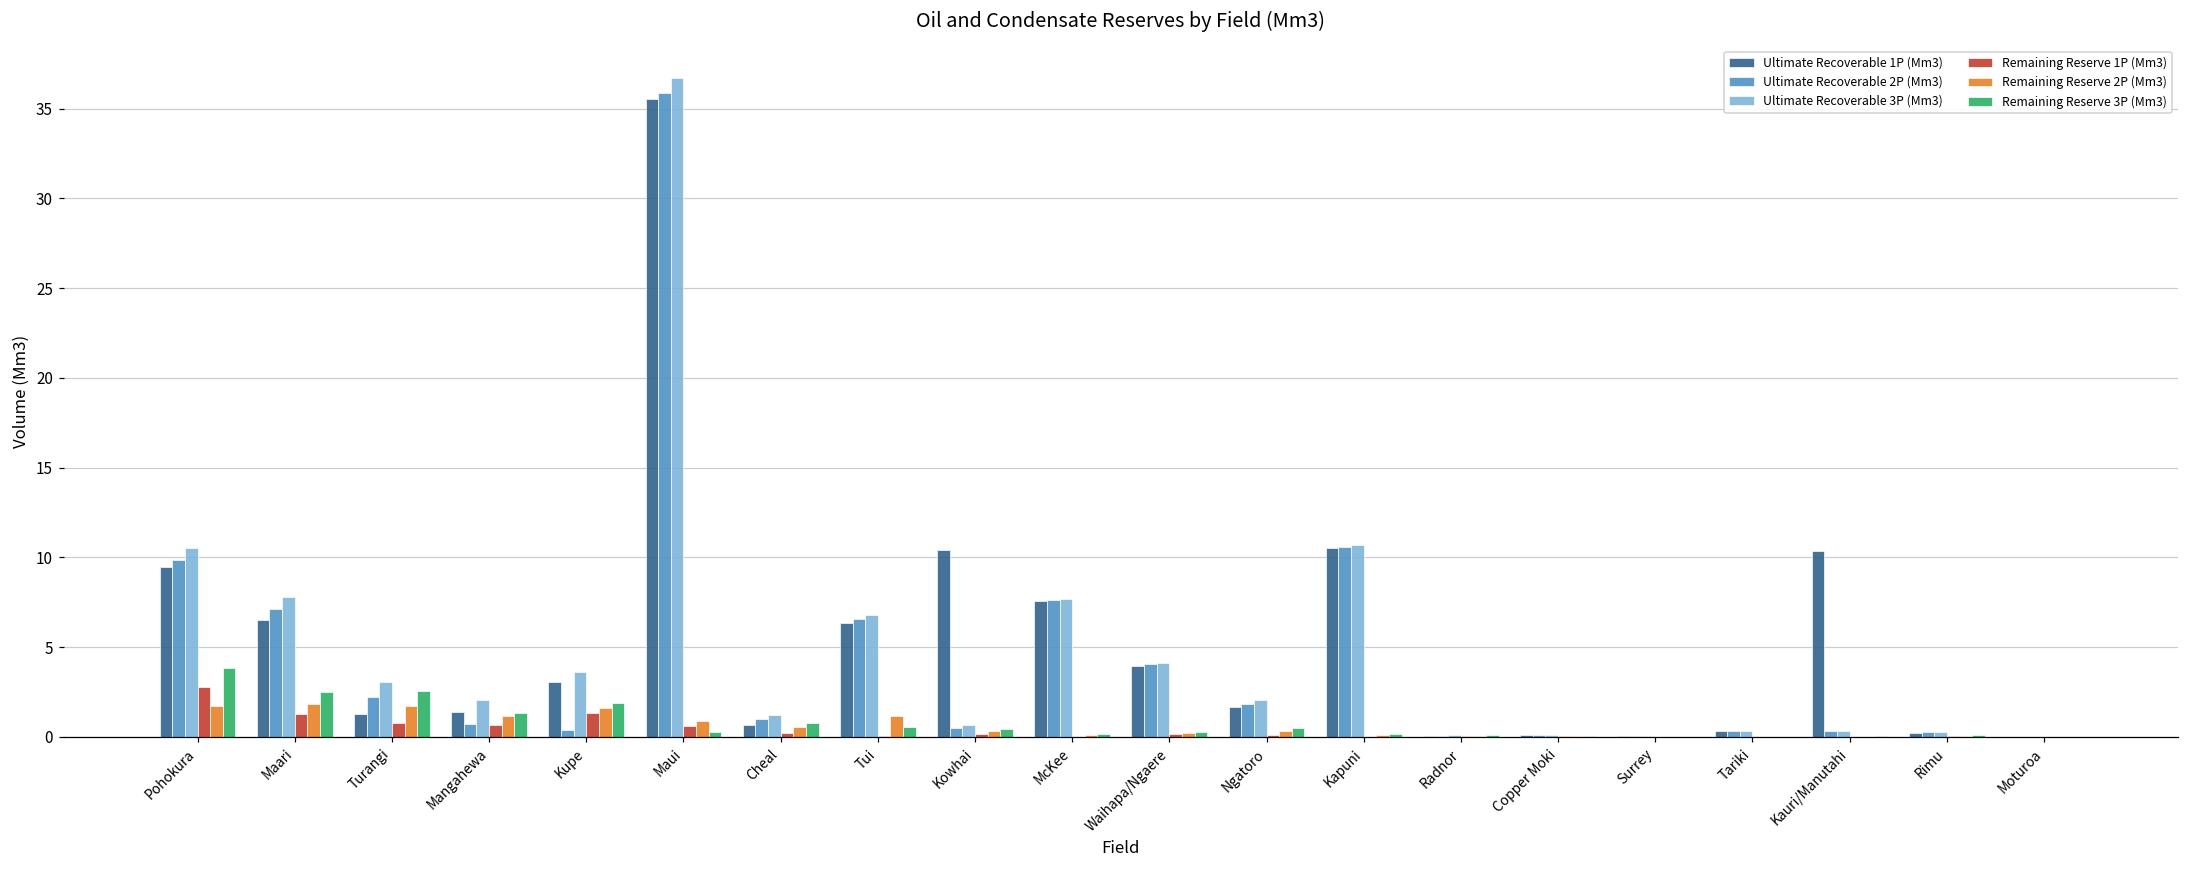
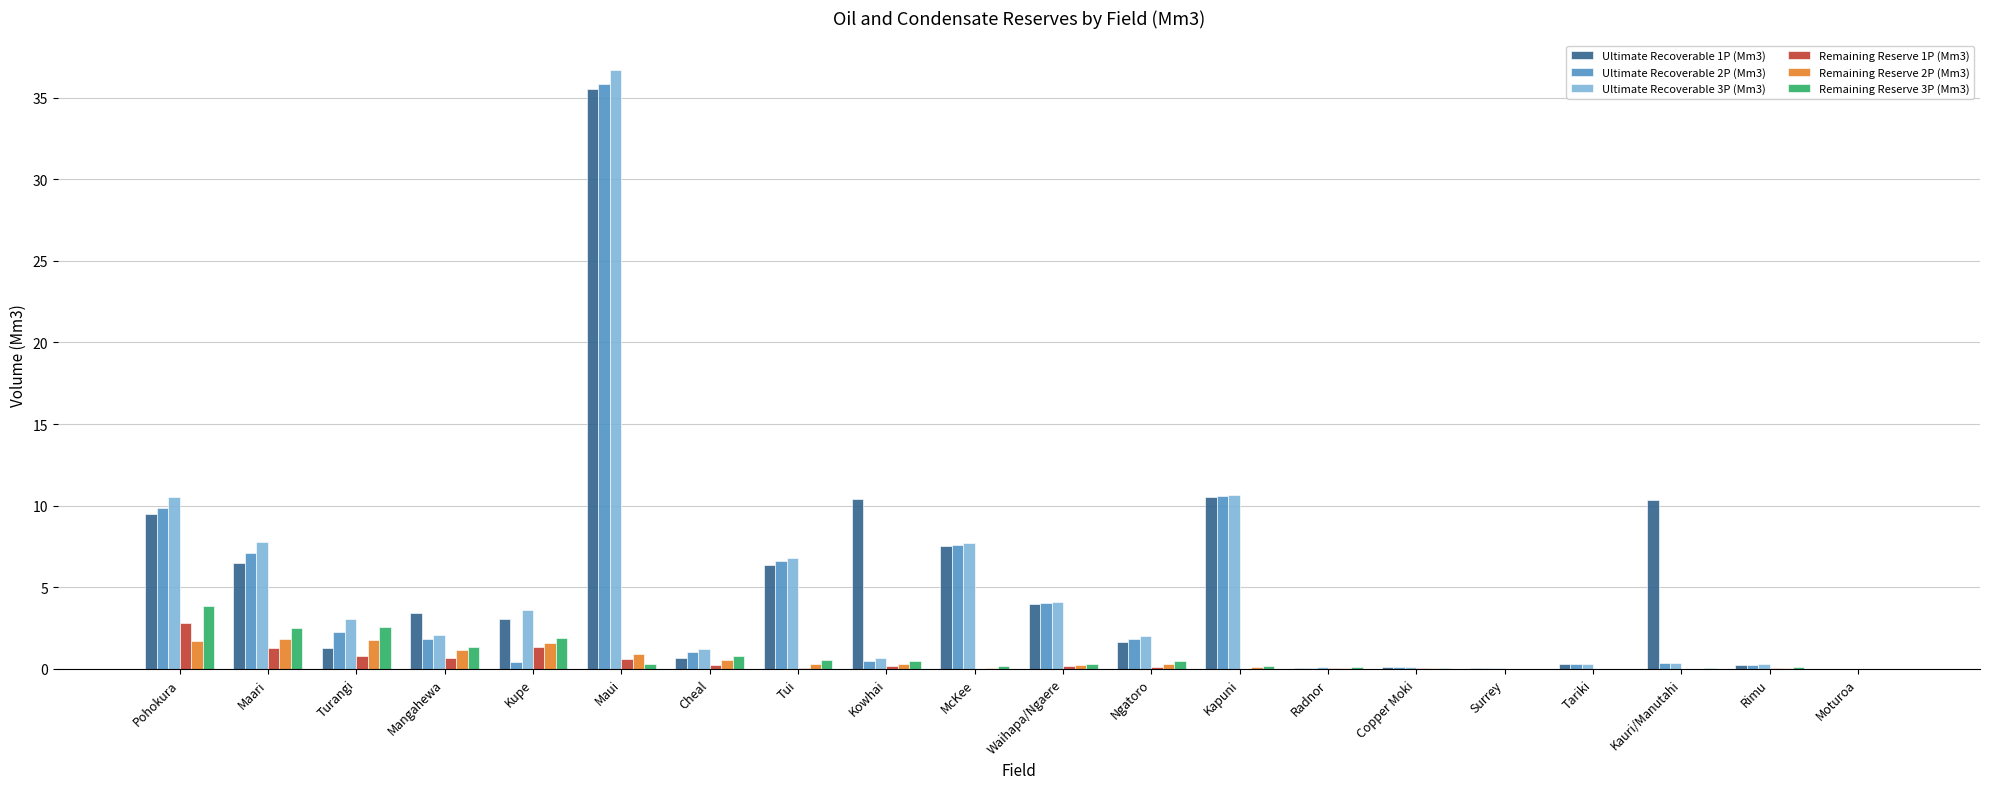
Ultimate Recoverable 1P (Mm3), Mangahewa: 1.4 -> 3.4
Ultimate Recoverable 2P (Mm3), Mangahewa: 0.7 -> 1.9
Remaining Reserve 2P (Mm3), Tui: 1.1 -> 0.3
